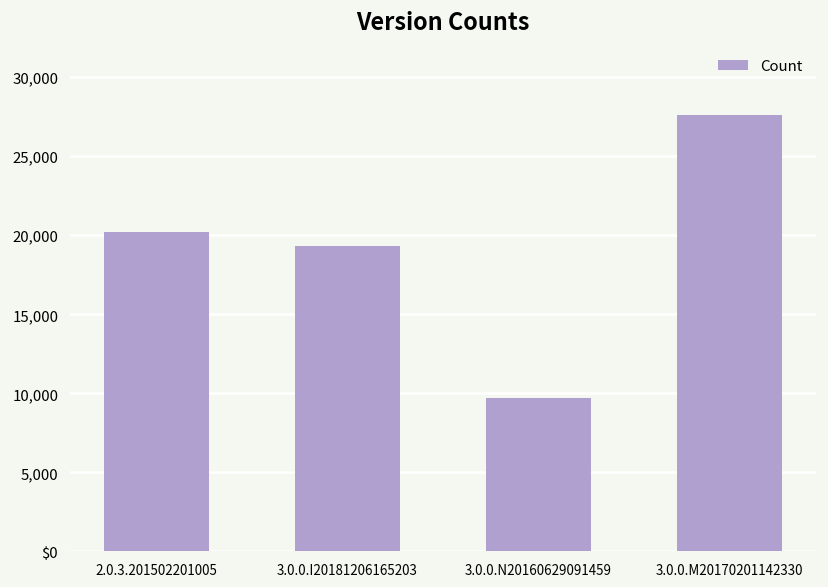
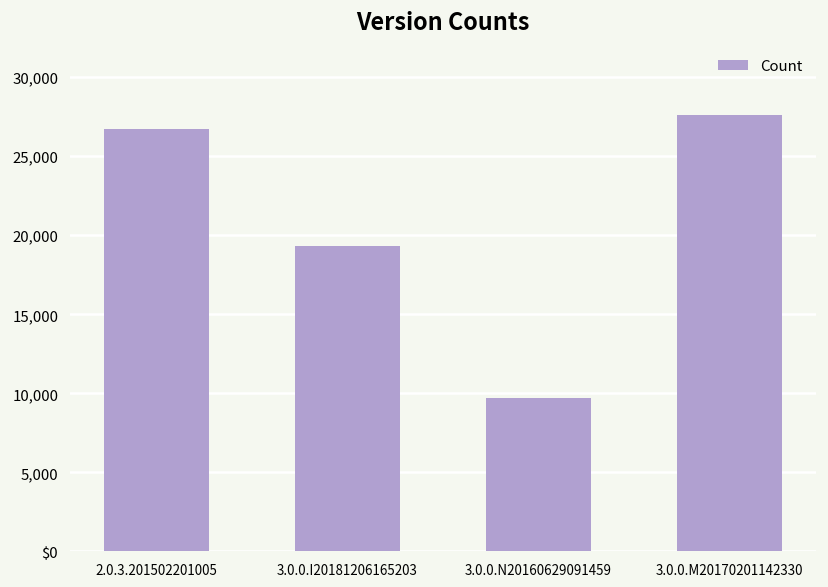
2.0.3.201502201005: 20,200 -> 26,700
